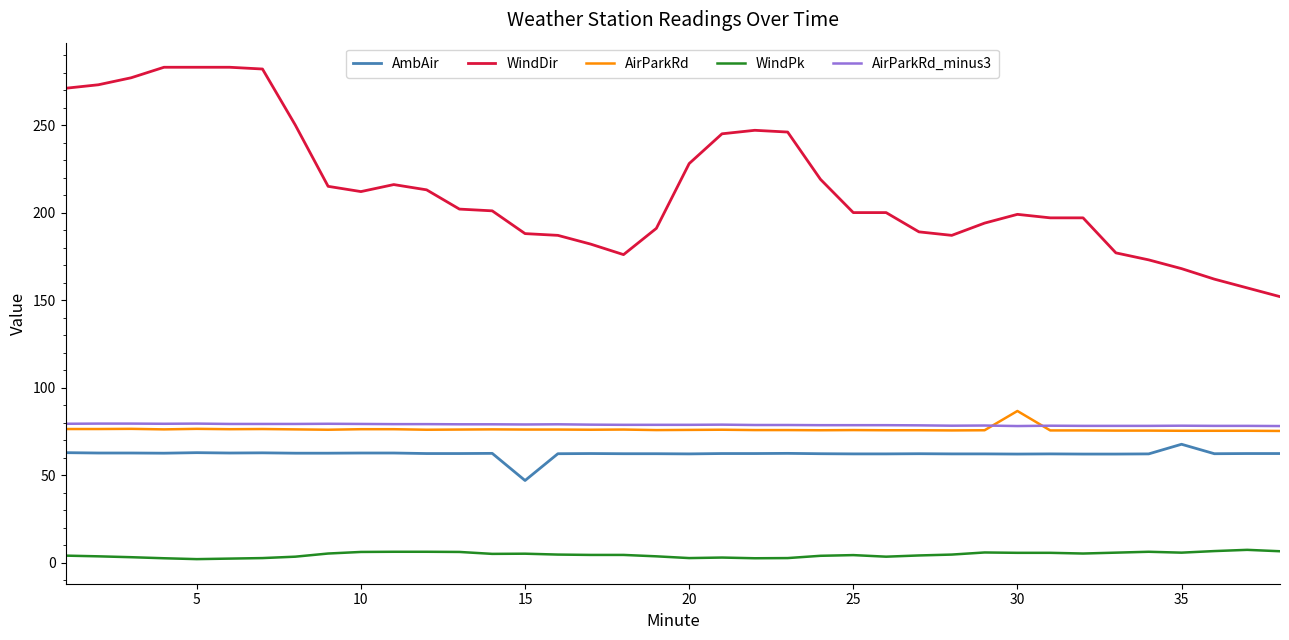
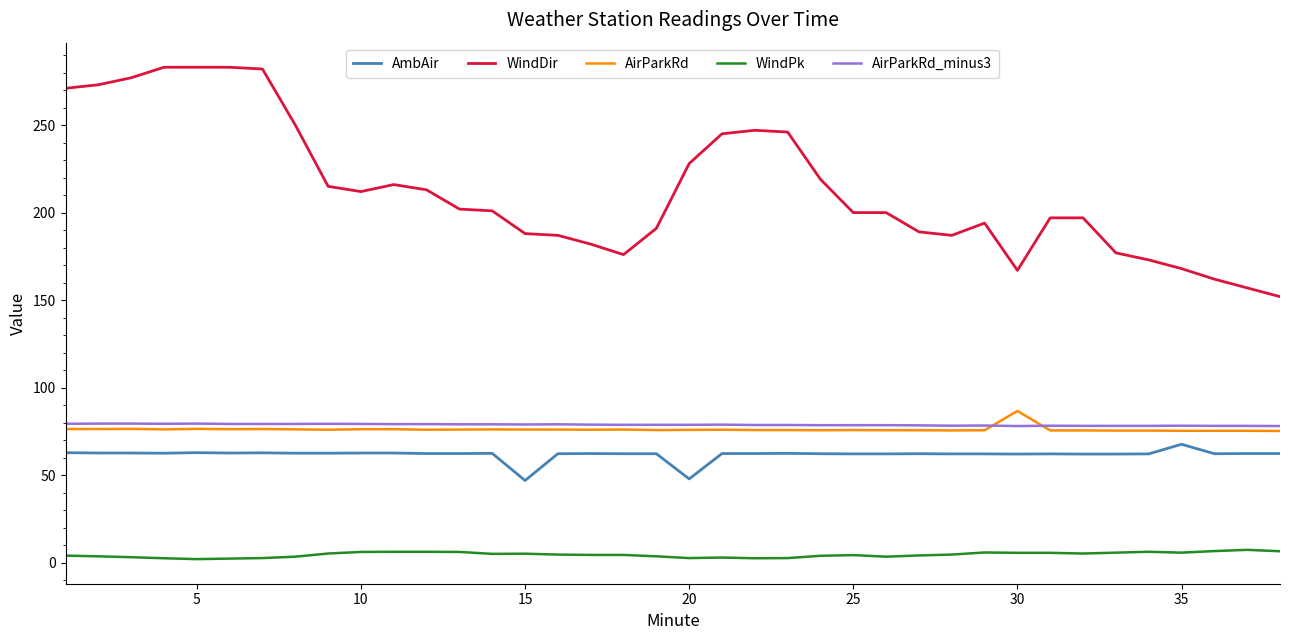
AmbAir, 20: 62 -> 48
WindDir, 30: 199 -> 167
